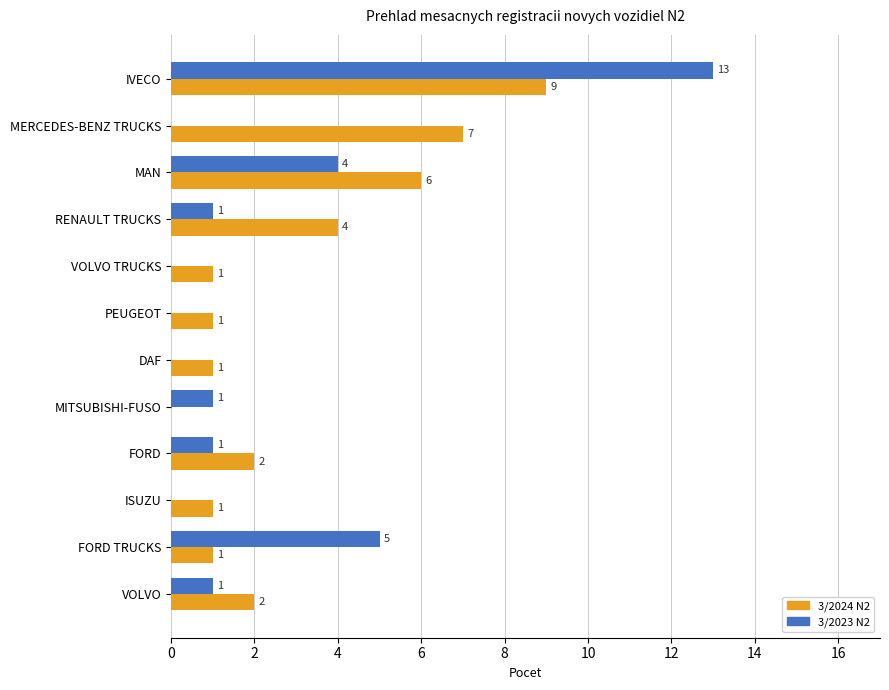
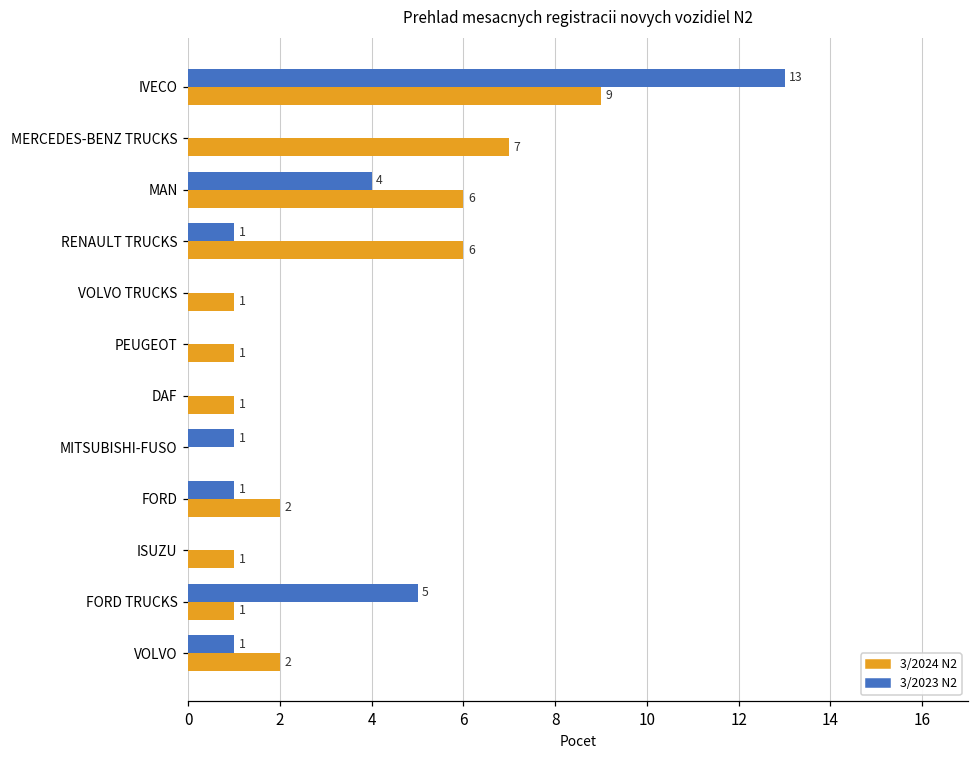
3/2024 N2, RENAULT TRUCKS: 4 -> 6
